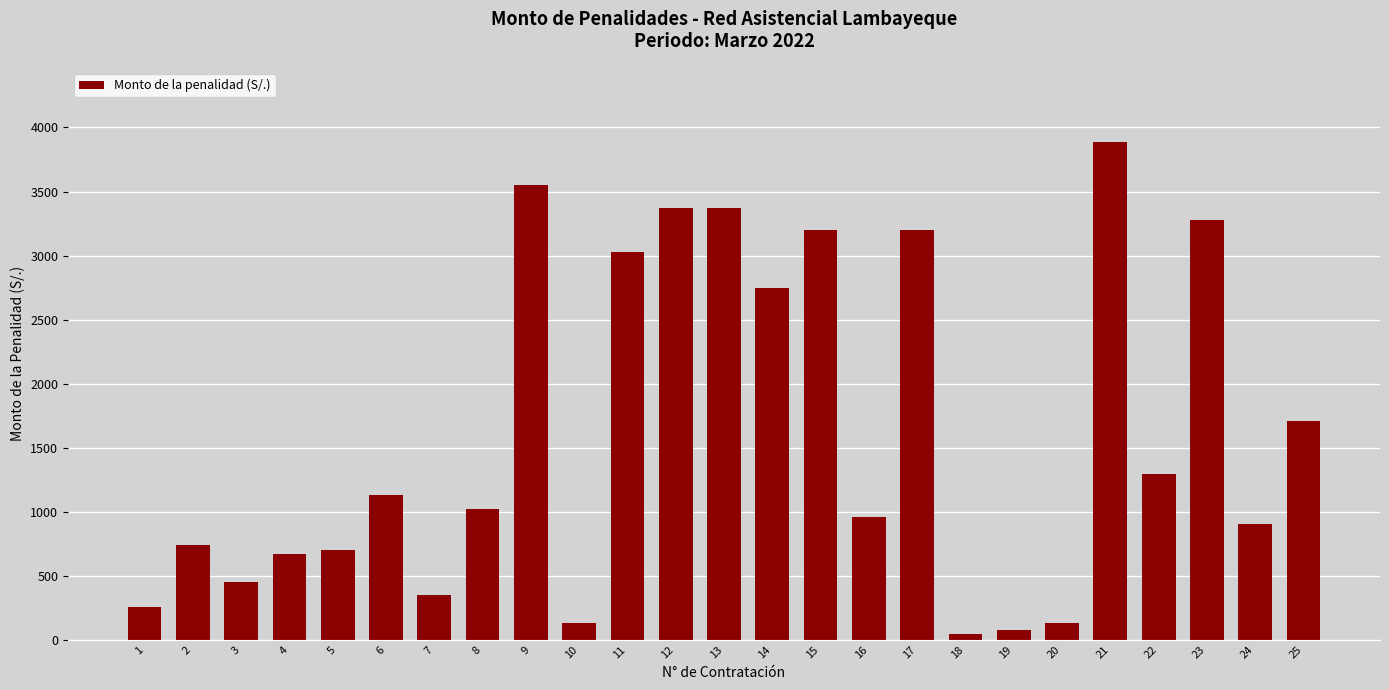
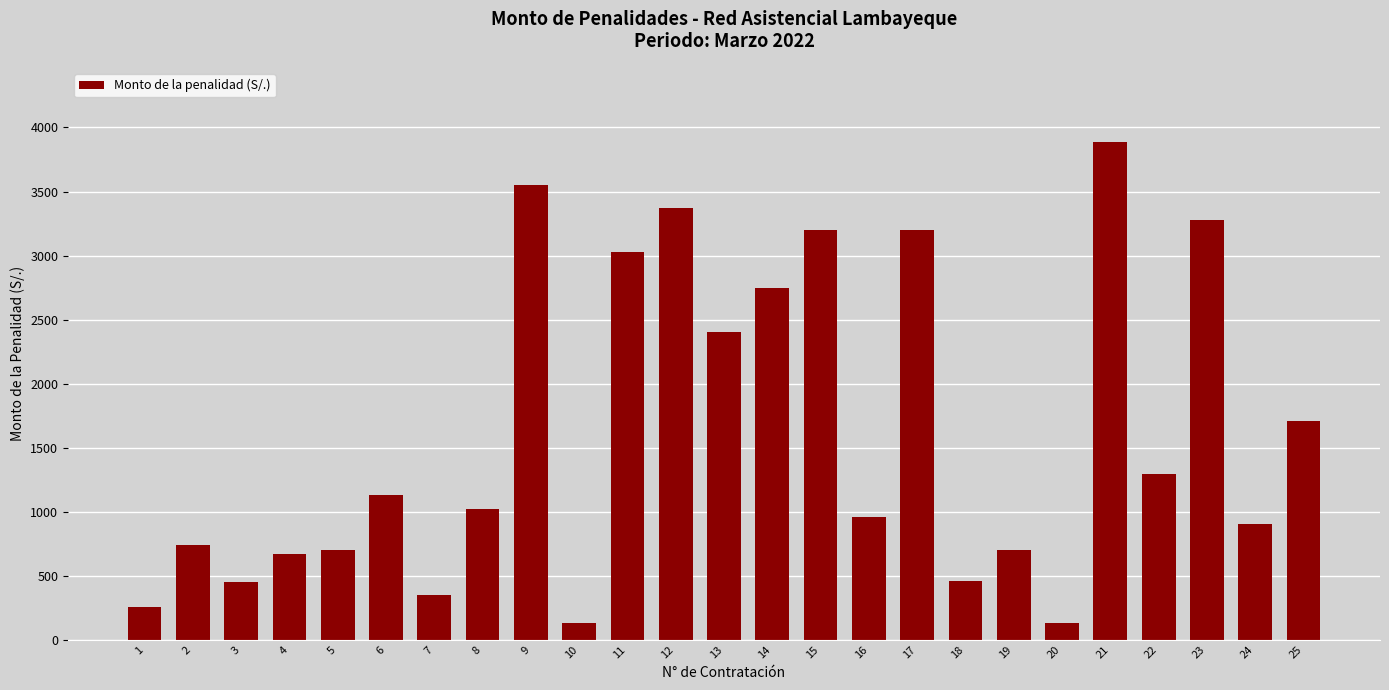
13: 3370 -> 2400
18: 50 -> 460
19: 70 -> 700
